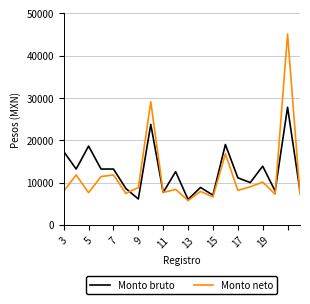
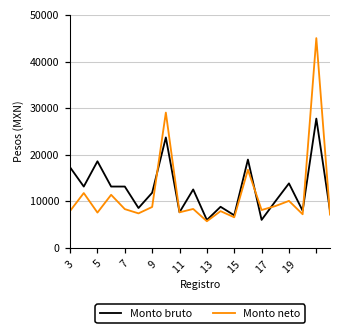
Monto neto, 7: 12000 -> 8000
Monto bruto, 9: 6000 -> 12000
Monto bruto, 17: 11000 -> 6000
